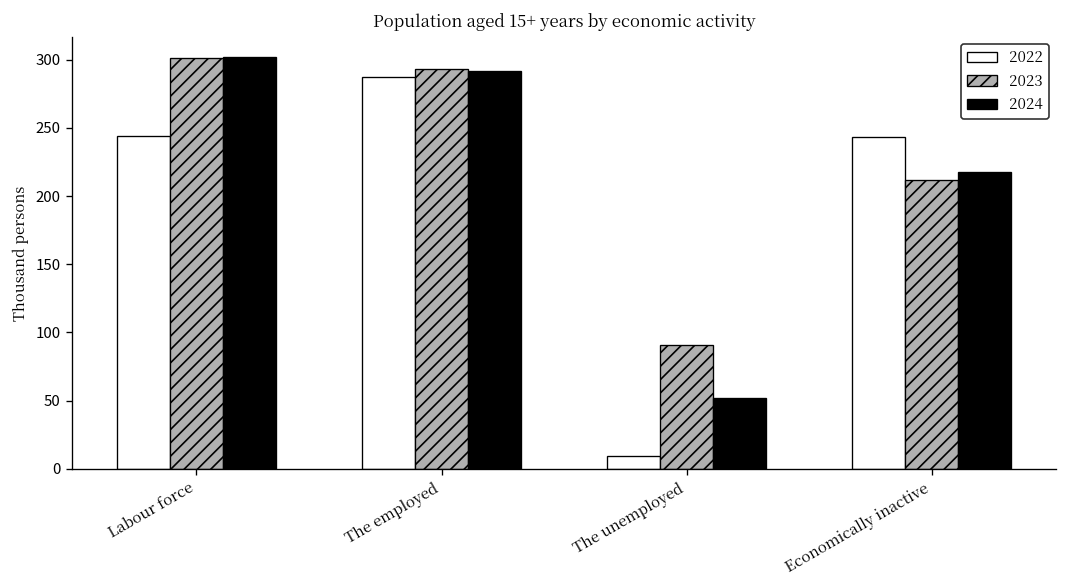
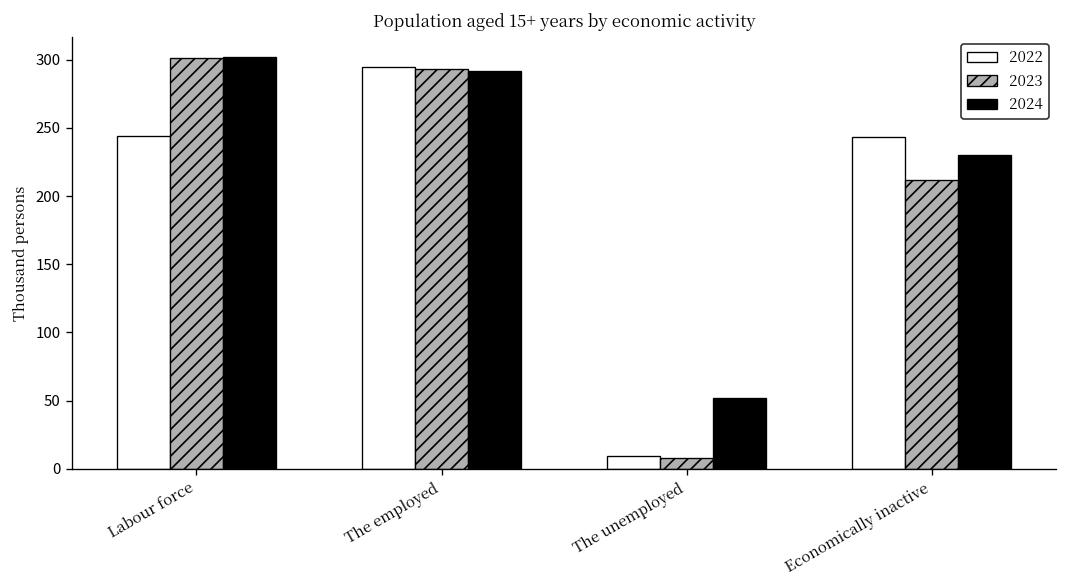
2022, The employed: 287 -> 294
2023, The unemployed: 91 -> 8
2024, Economically inactive: 218 -> 230
